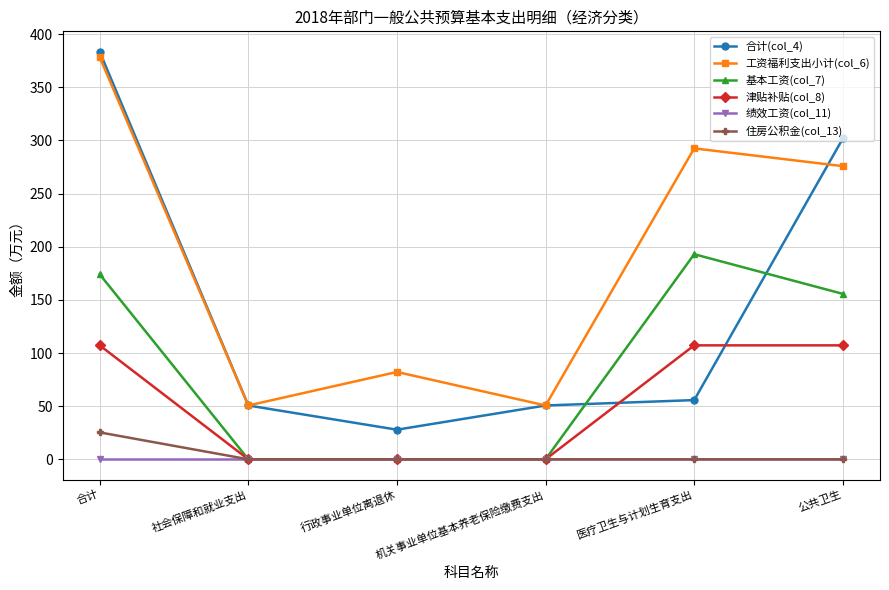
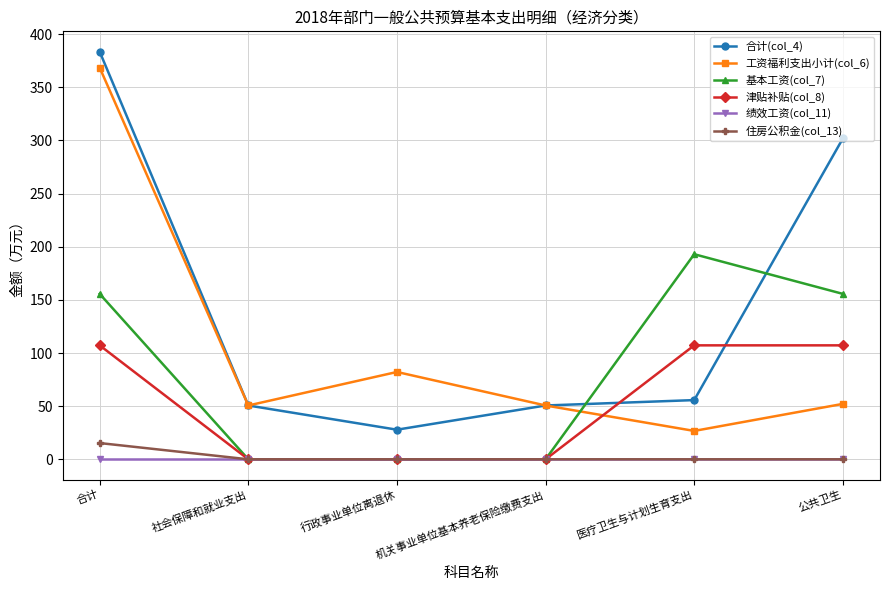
工资福利支出小计(col_6), 合计: 378 -> 369
基本工资(col_7), 合计: 174 -> 156
住房公积金(col_13), 合计: 25 -> 15
工资福利支出小计(col_6), 医疗卫生与计划生育支出: 293 -> 27
工资福利支出小计(col_6), 公共卫生: 276 -> 52
